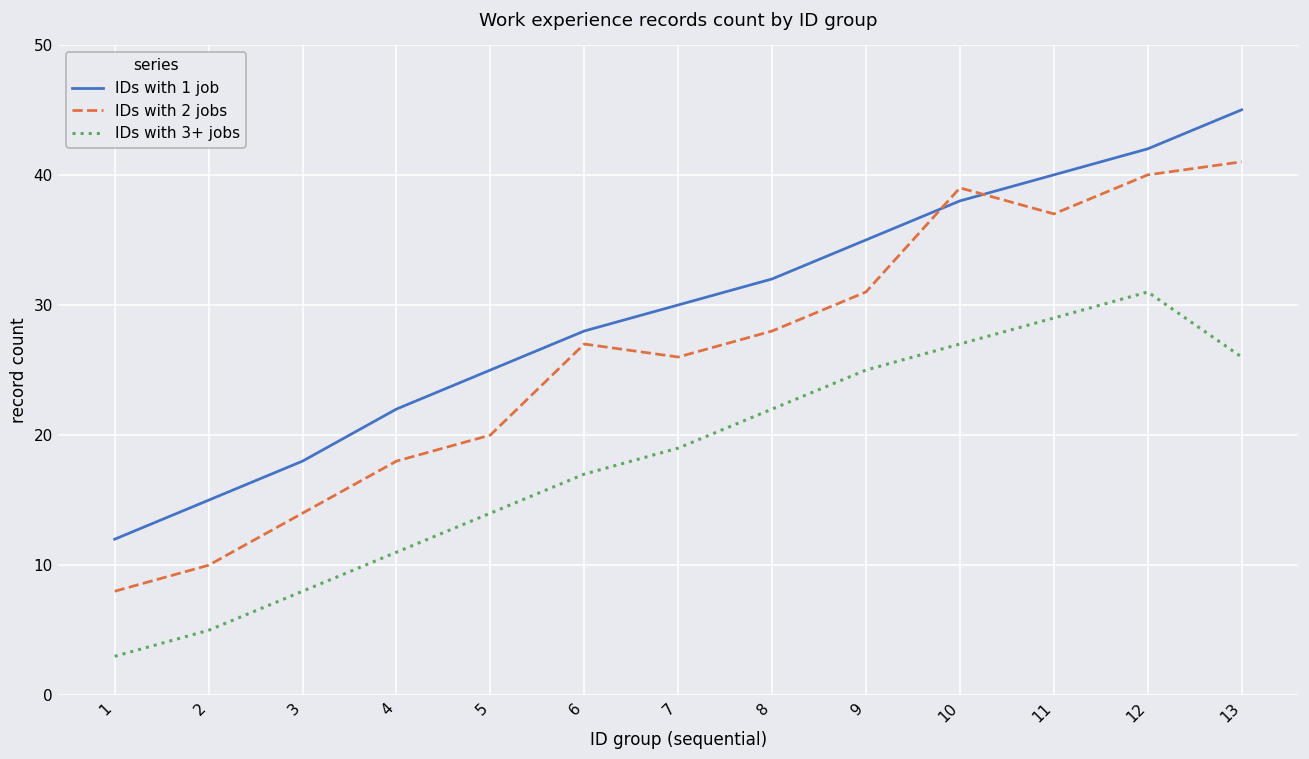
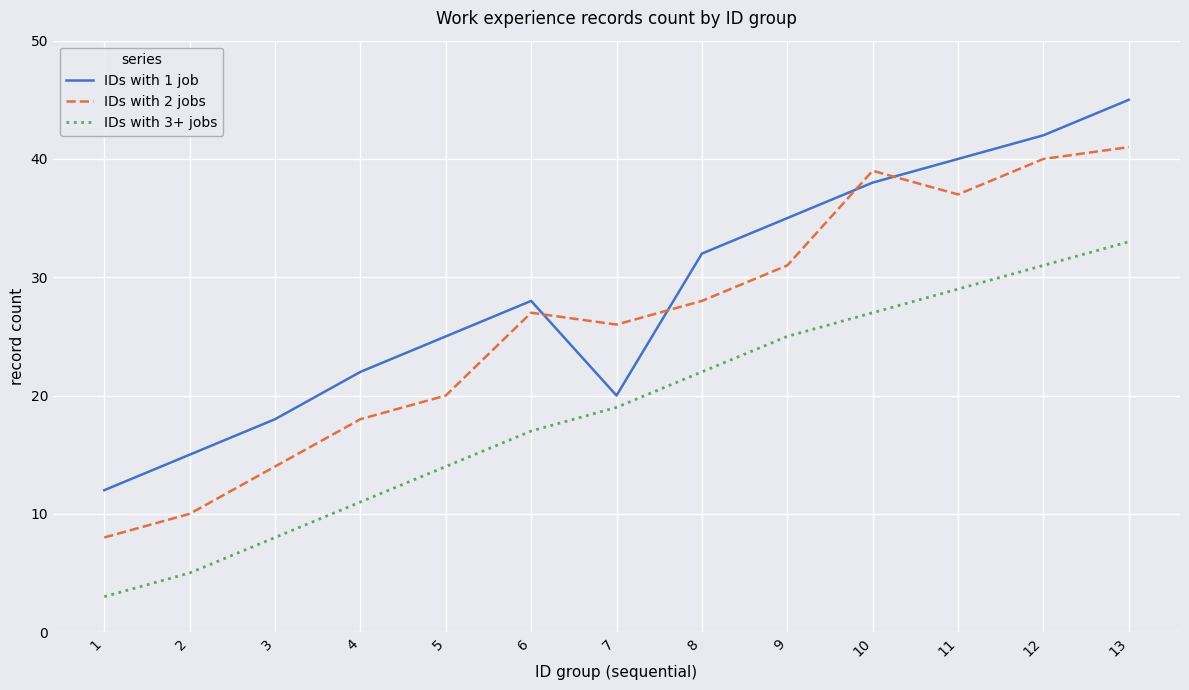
IDs with 1 job, 7: 30 -> 20
IDs with 3+ jobs, 13: 26 -> 33
